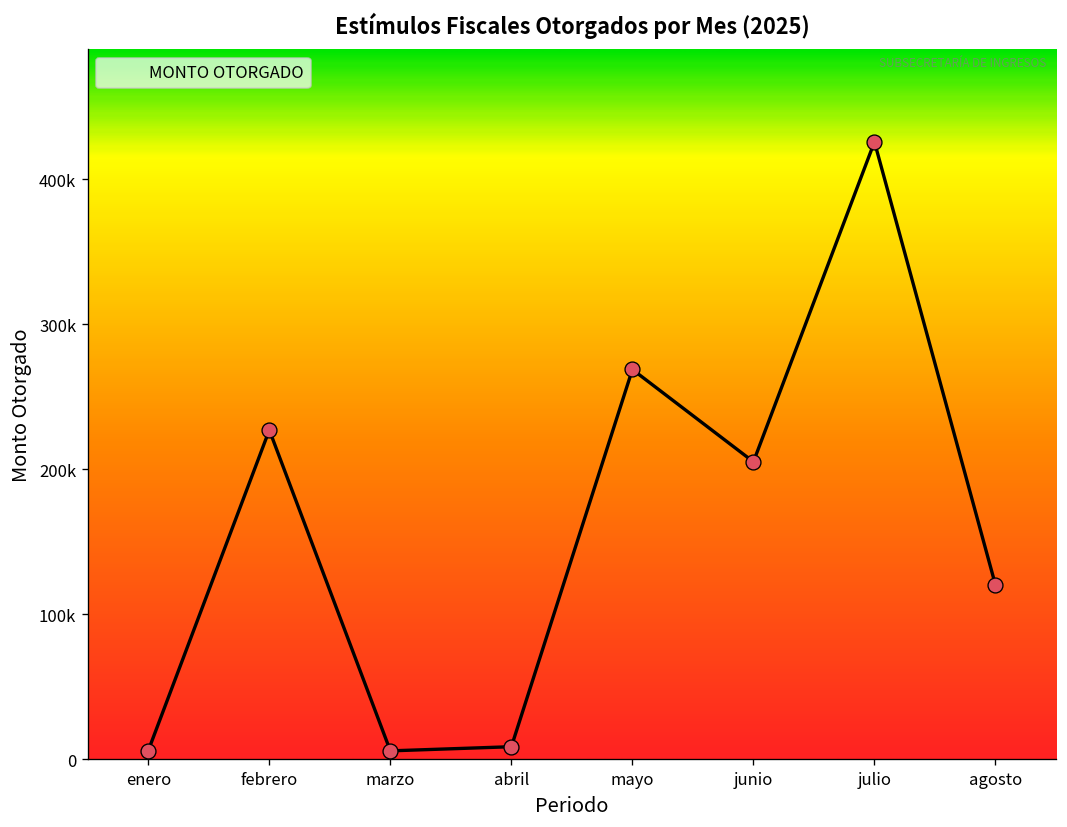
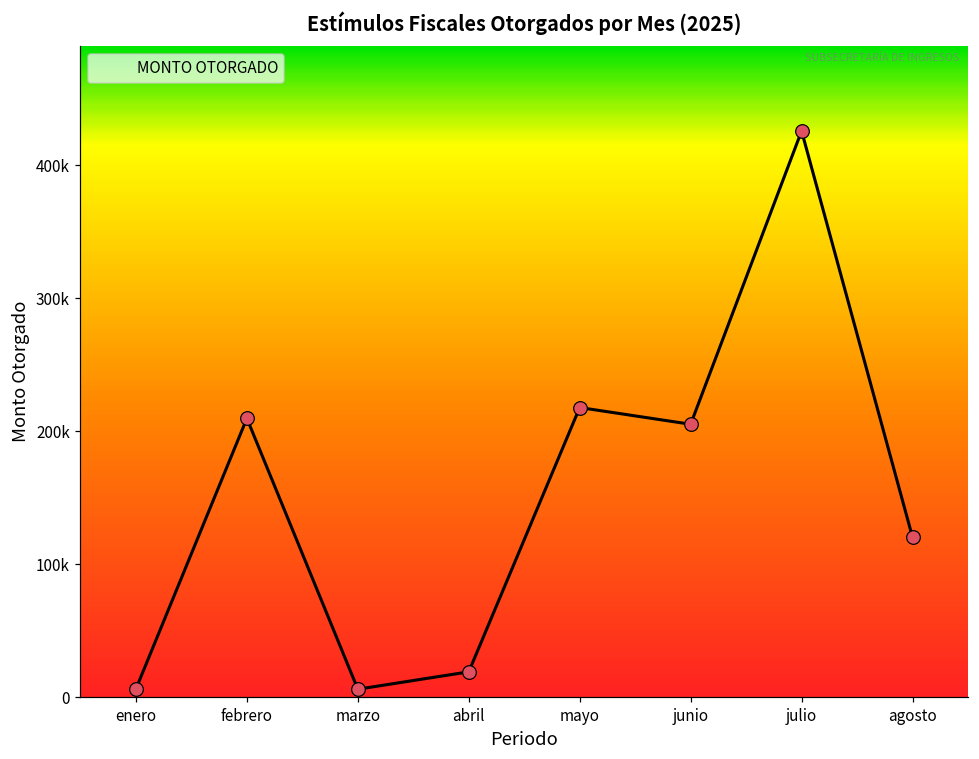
febrero: 227000 -> 210000
abril: 9000 -> 19000
mayo: 269000 -> 218000
